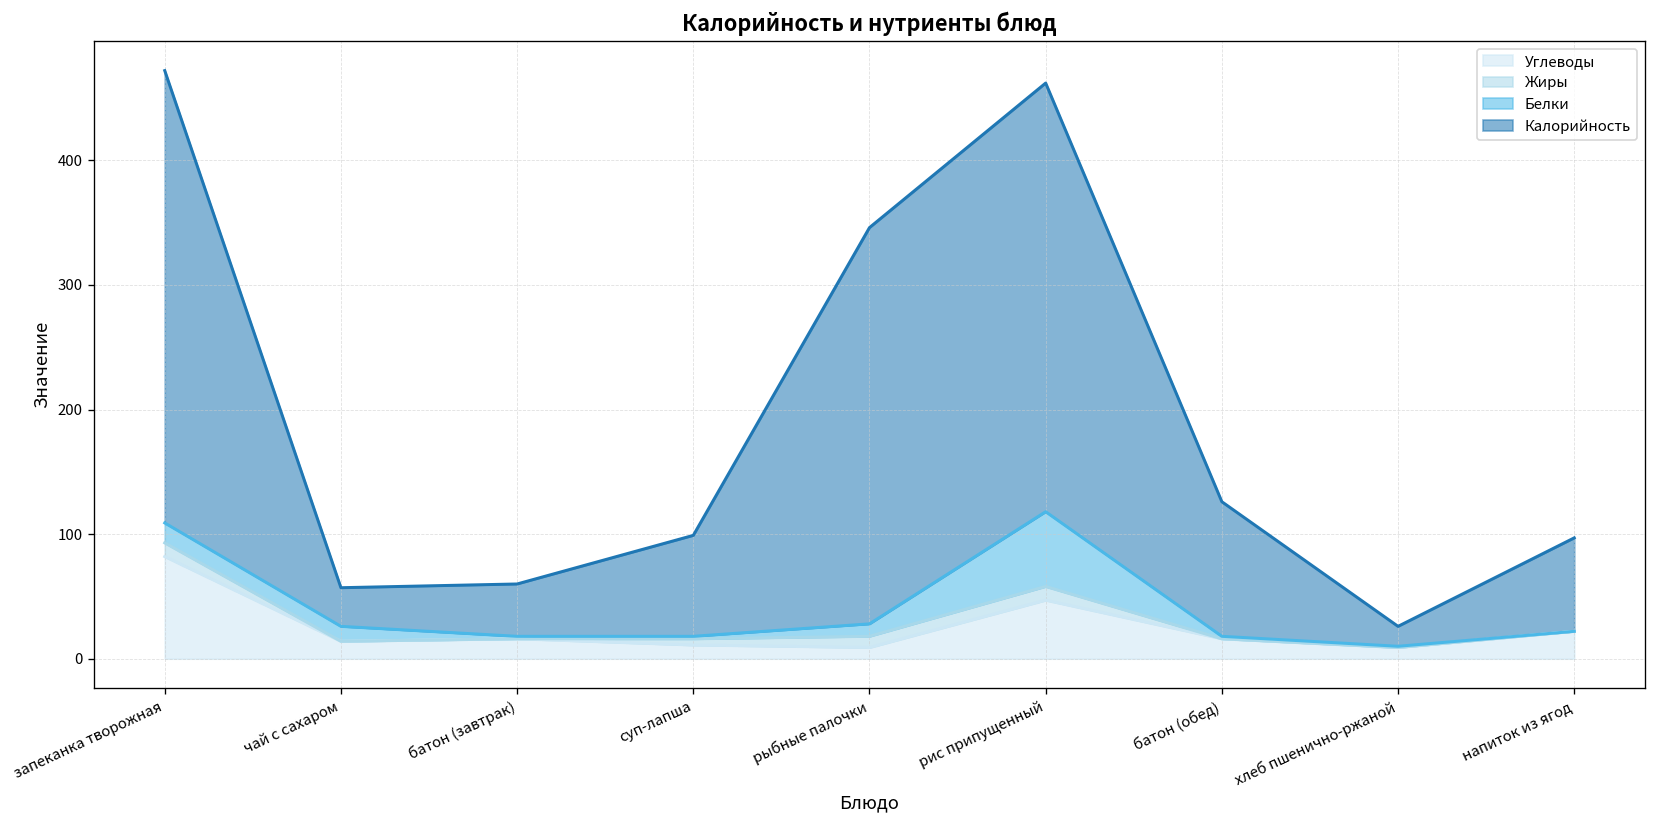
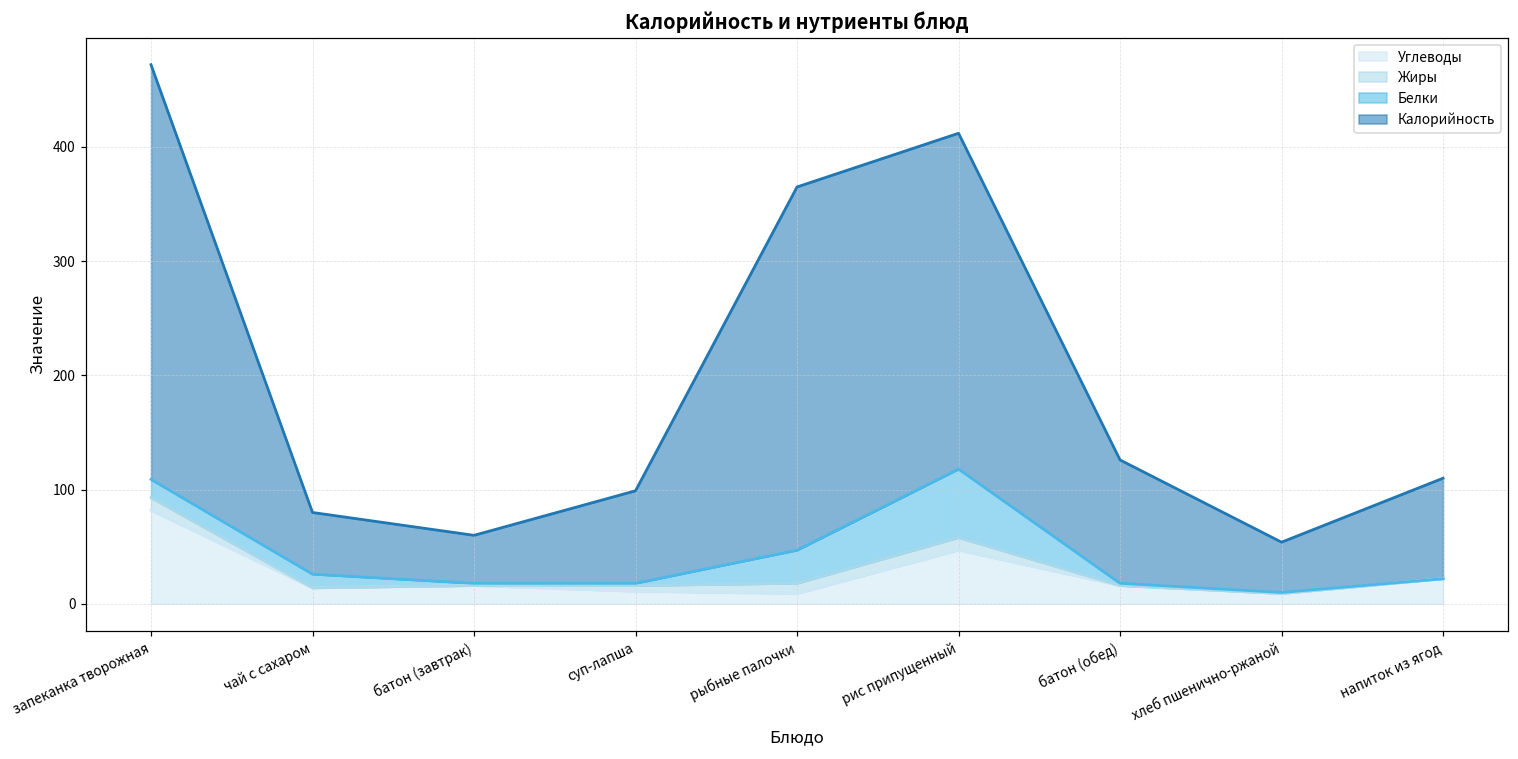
Калорийность, чай с сахаром: 31 -> 54
Белки, рыбные палочки: 10 -> 29
Калорийность, рис припущенный: 344 -> 294
Калорийность, хлеб пшенично-ржаной: 16 -> 44
Калорийность, напиток из ягод: 75 -> 88
